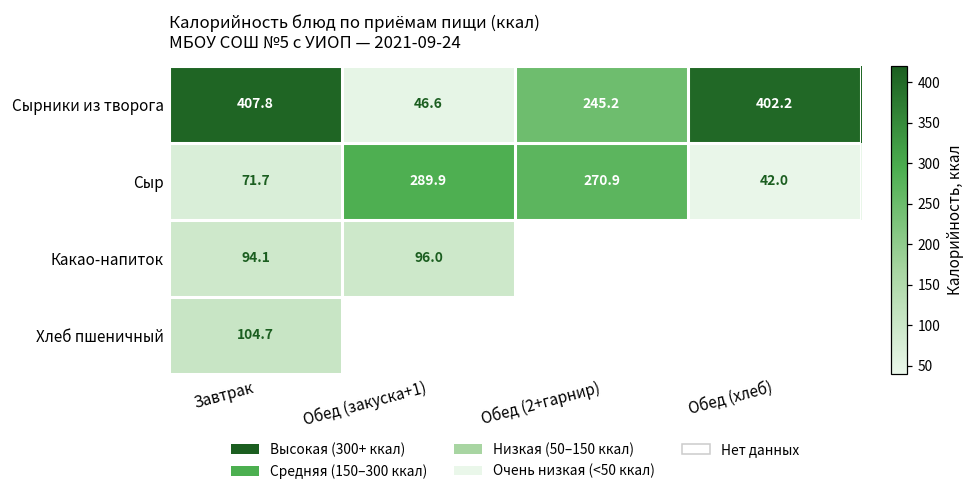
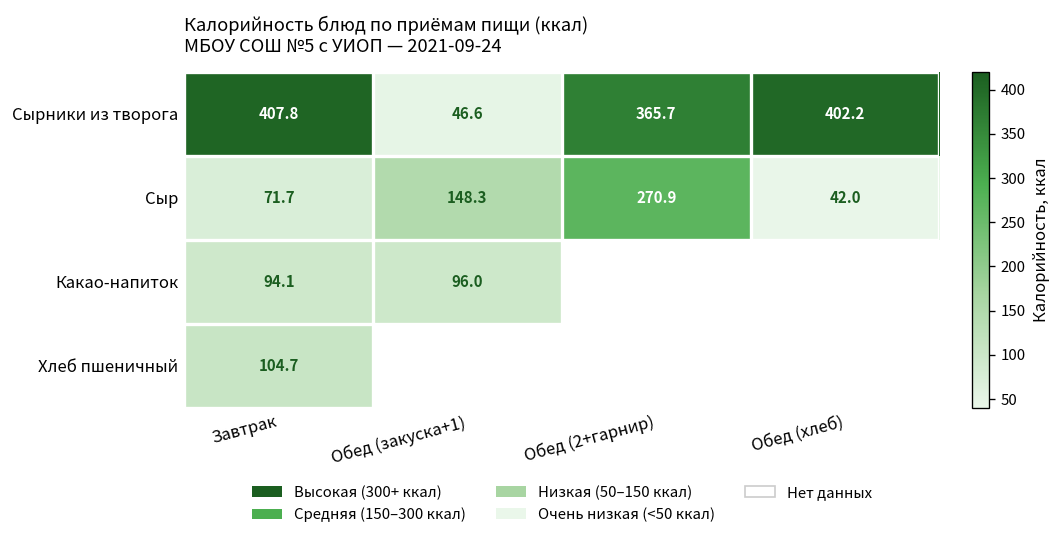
Сырники из творога, Обед (2+гарнир): 245.2 -> 365.7
Сыр, Обед (закуска+1): 289.9 -> 148.3
